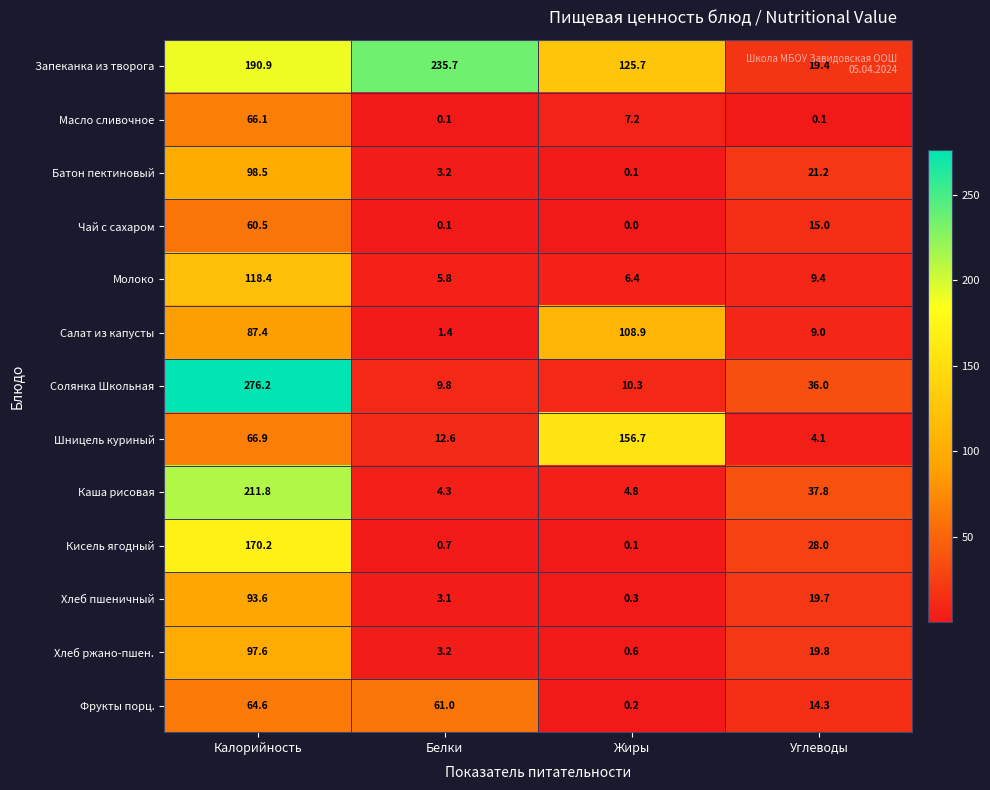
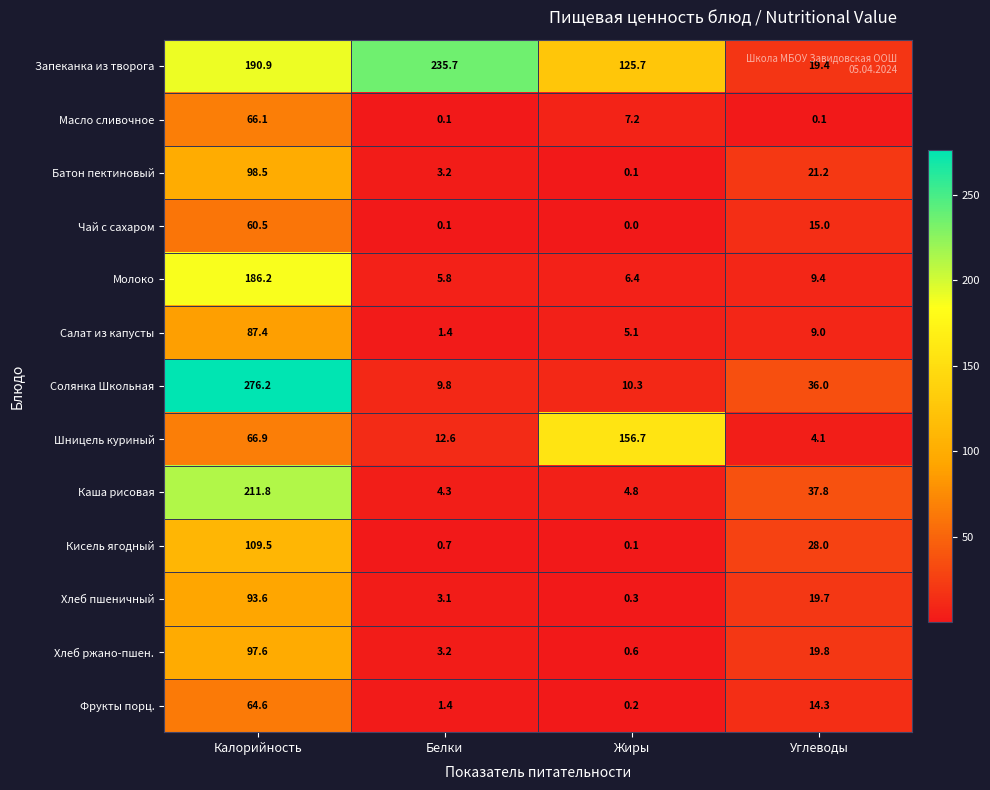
Молоко, Калорийность: 118.4 -> 186.2
Салат из капусты, Жиры: 108.9 -> 5.1
Кисель ягодный, Калорийность: 170.2 -> 109.5
Фрукты порц., Белки: 61.0 -> 1.4
